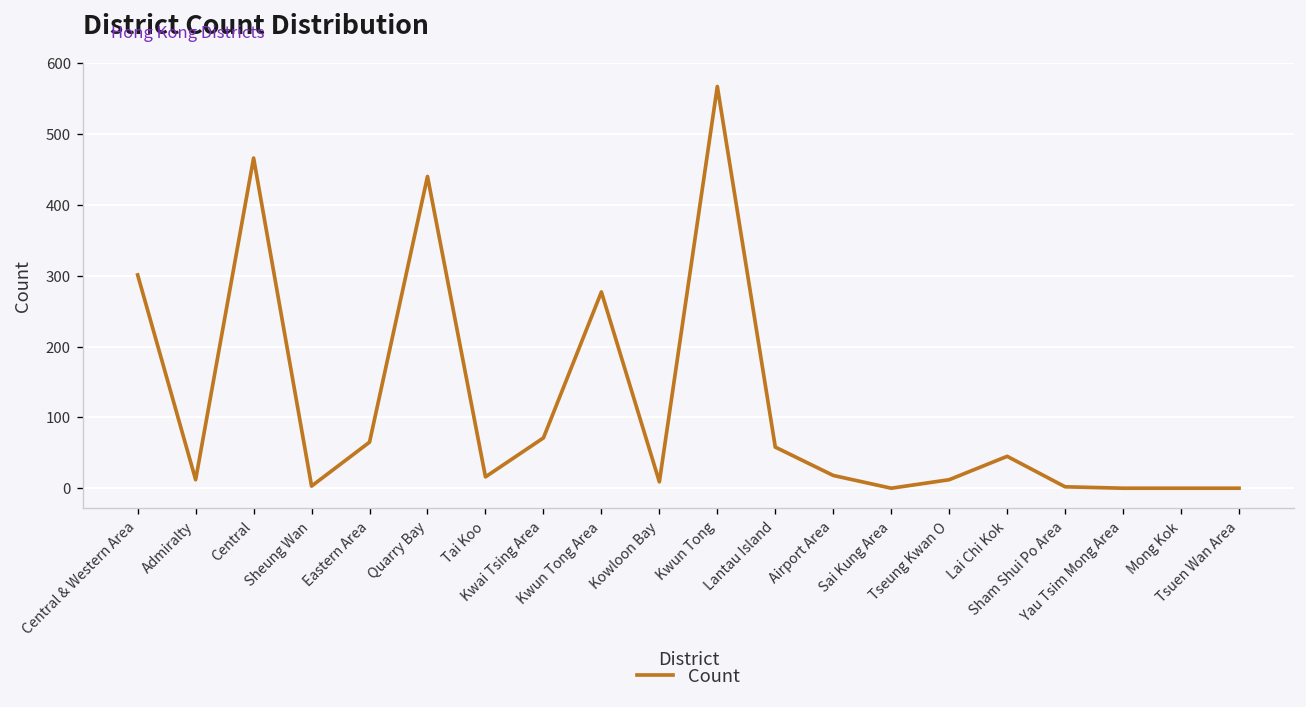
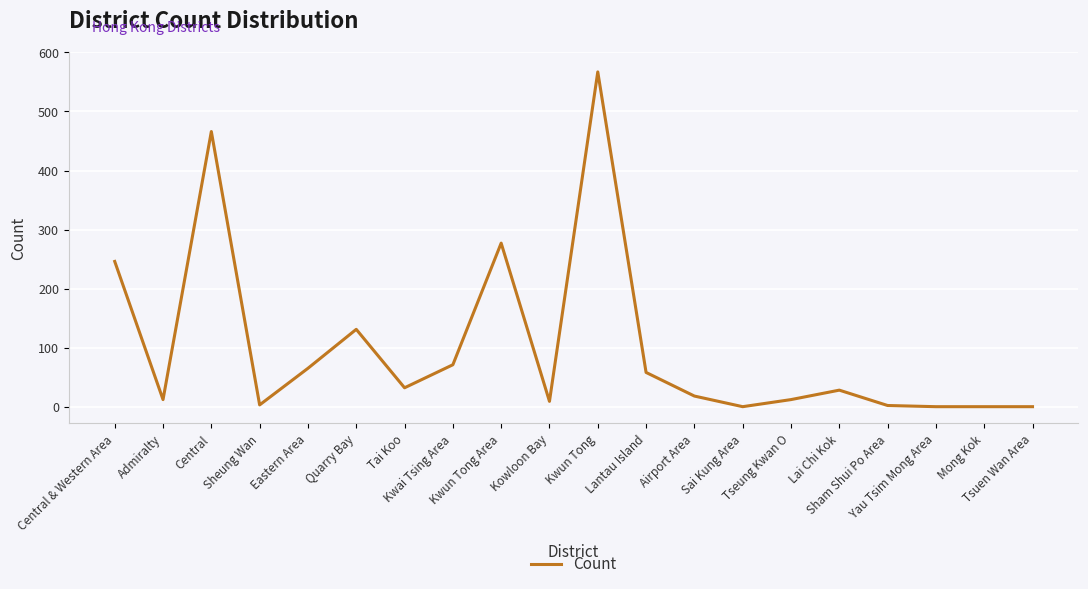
Central & Western Area: 300 -> 250
Quarry Bay: 440 -> 130
Tai Koo: 20 -> 30
Lai Chi Kok: 50 -> 30
